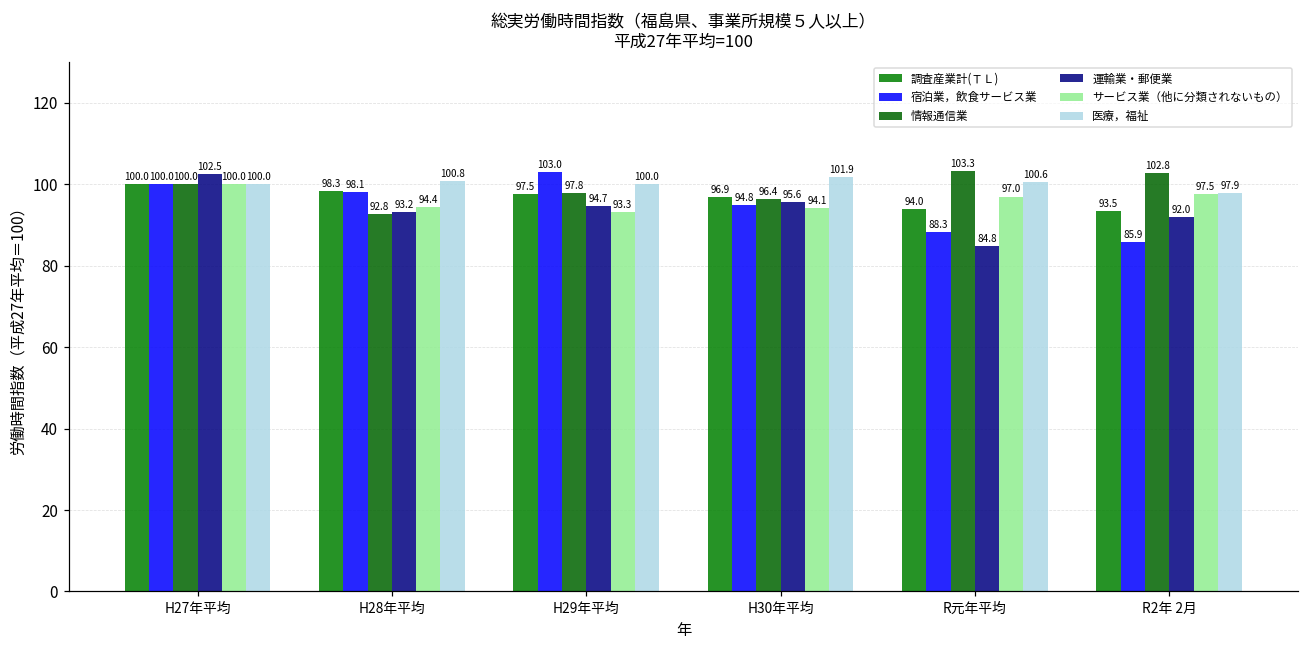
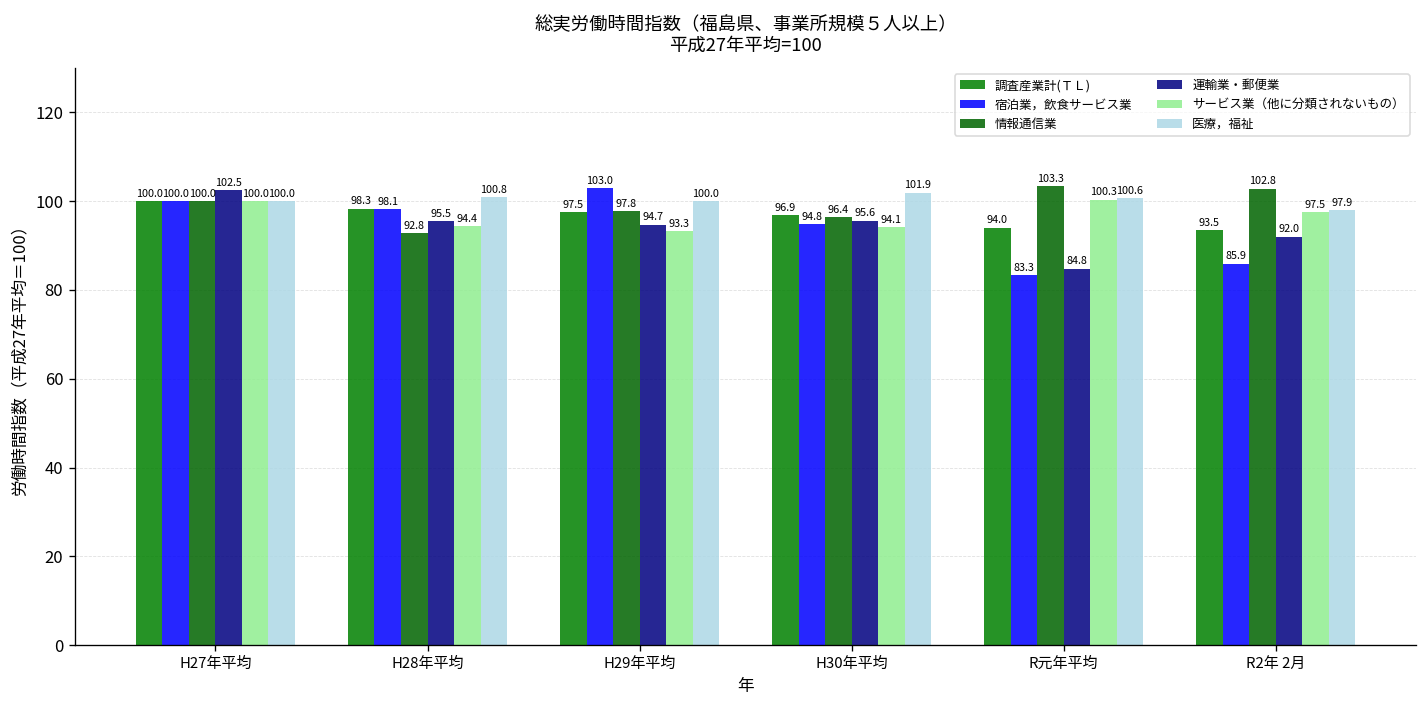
運輸業・郵便業, H28年平均: 93.2 -> 95.5
宿泊業，飲食サービス業, R元年平均: 88.3 -> 83.3
サービス業（他に分類されないもの）, R元年平均: 97.0 -> 100.3
